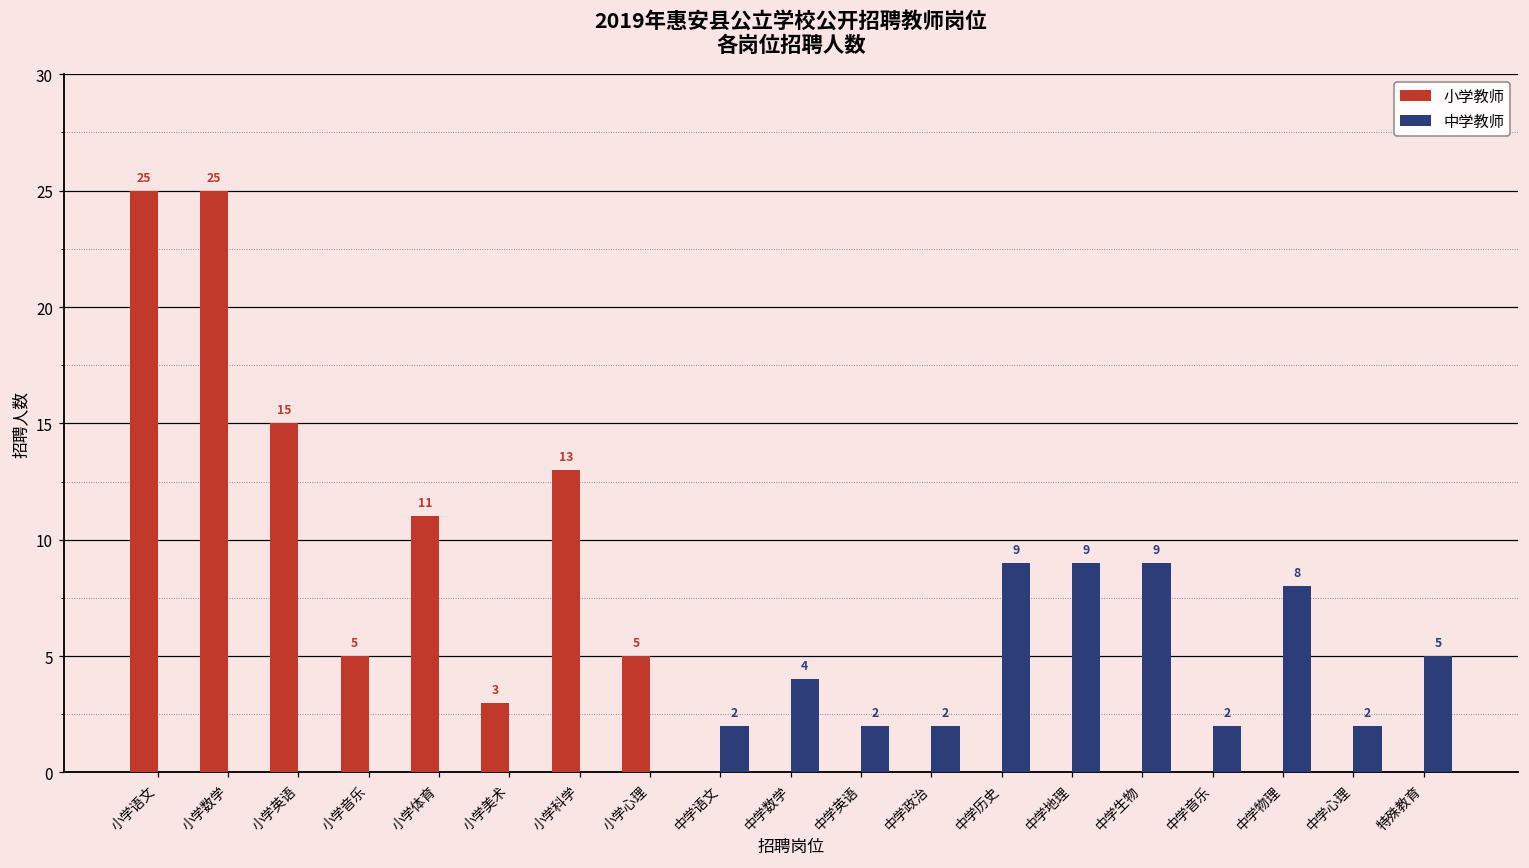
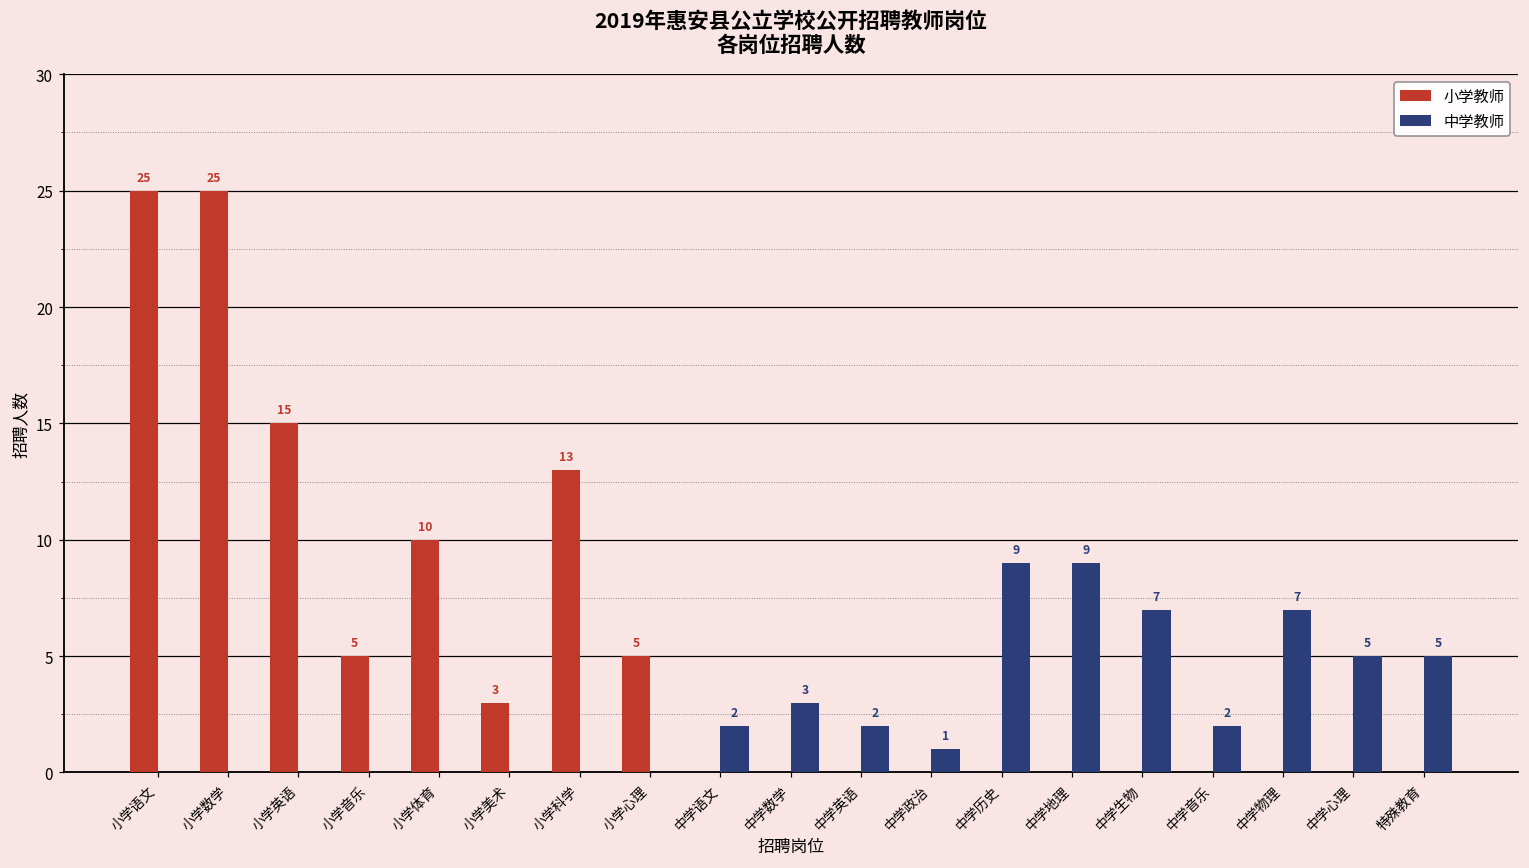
小学教师, 小学体育: 11 -> 10
中学教师, 中学数学: 4 -> 3
中学教师, 中学政治: 2 -> 1
中学教师, 中学生物: 9 -> 7
中学教师, 中学物理: 8 -> 7
中学教师, 中学心理: 2 -> 5
